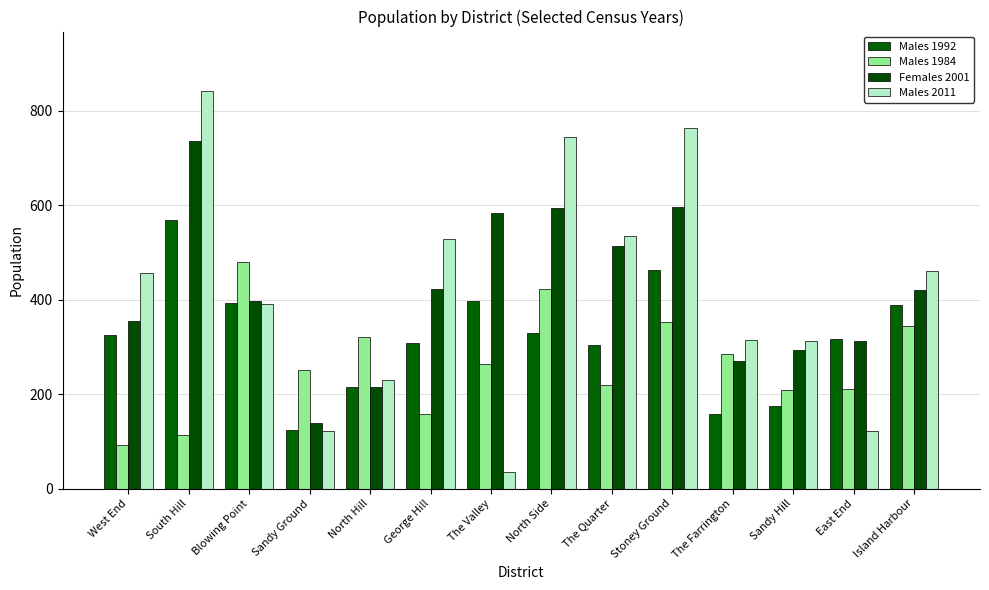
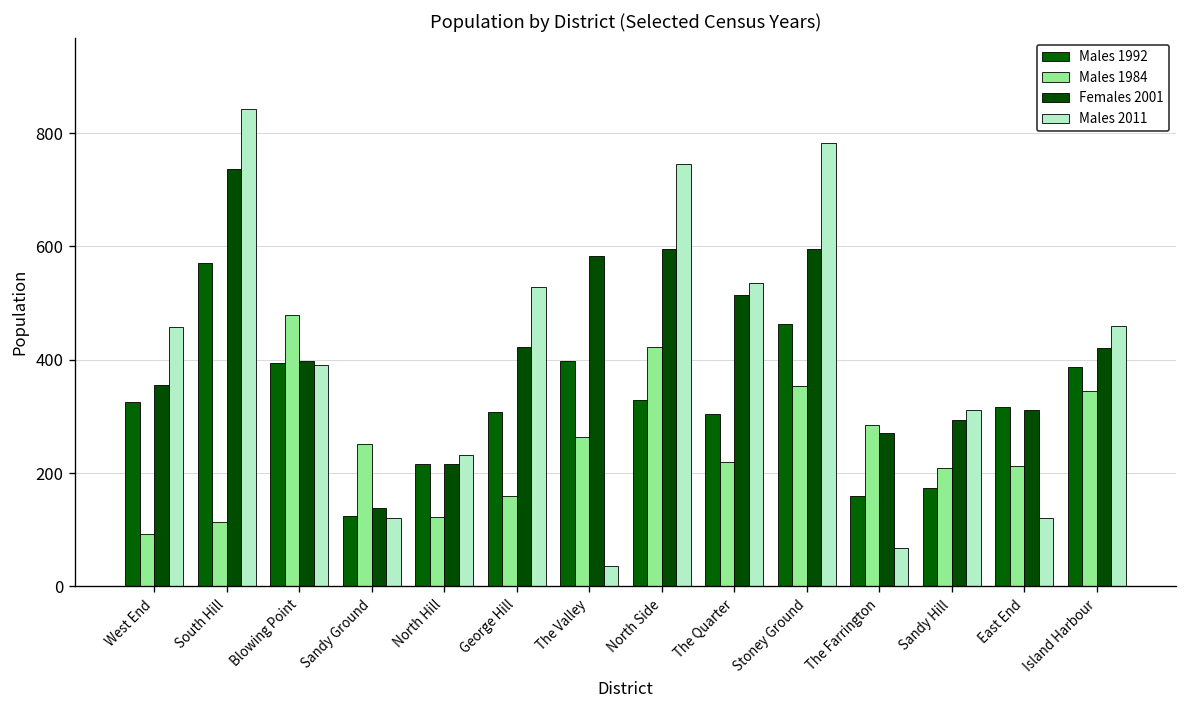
Males 1984, North Hill: 320 -> 120
Males 2011, Stoney Ground: 770 -> 780
Males 2011, The Farrington: 320 -> 70
